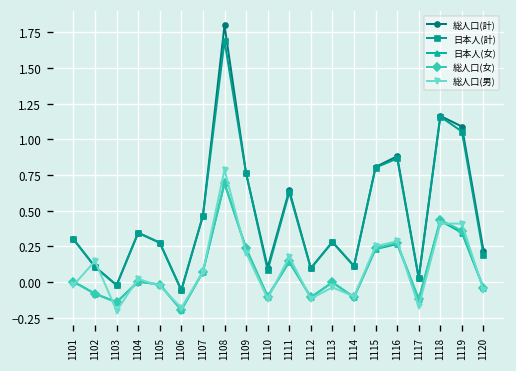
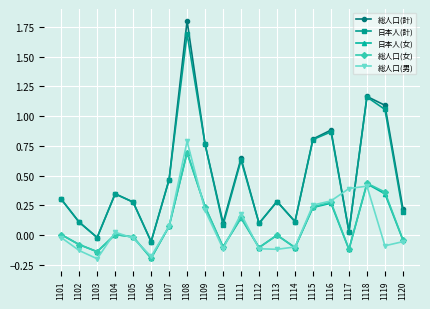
総人口(男), 1102: 0.15 -> -0.13
総人口(男), 1113: -0.04 -> -0.12
総人口(男), 1117: -0.17 -> 0.39
総人口(男), 1119: 0.41 -> -0.09
